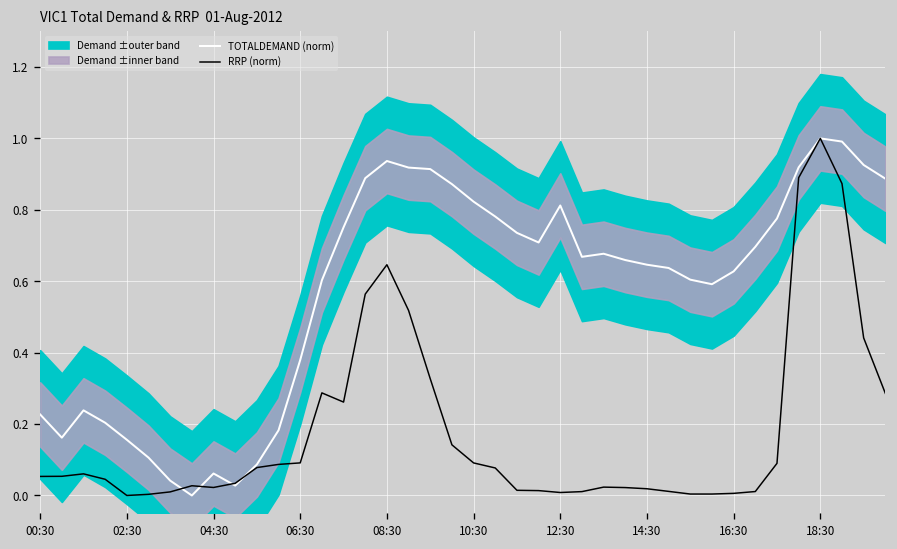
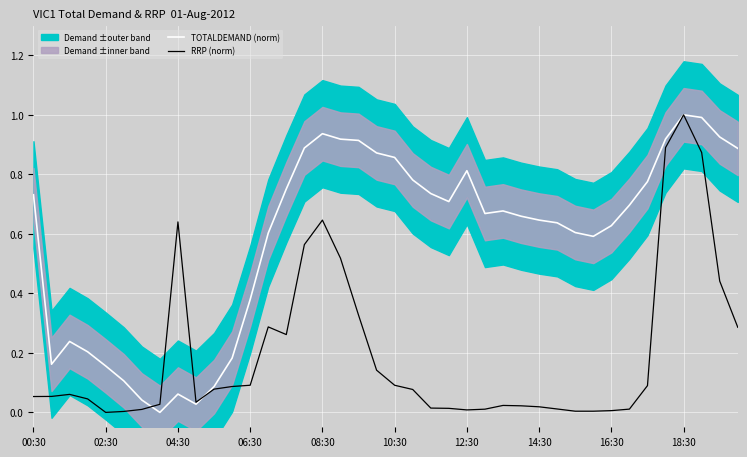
TOTALDEMAND (norm), 00:30: 0.23 -> 0.73
RRP (norm), 04:30: 0.02 -> 0.64
TOTALDEMAND (norm), 10:30: 0.82 -> 0.86
